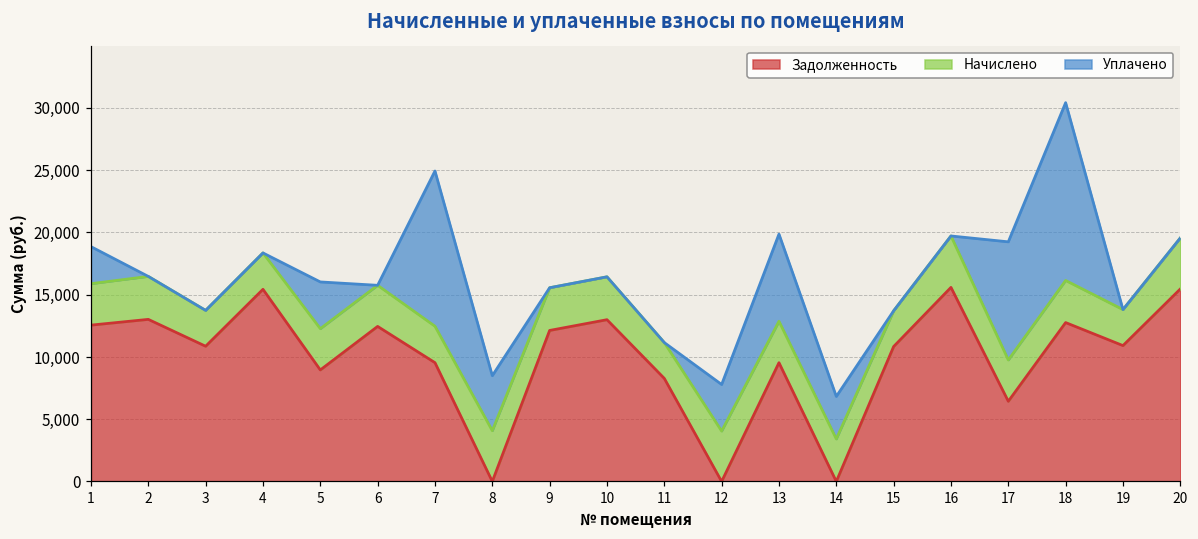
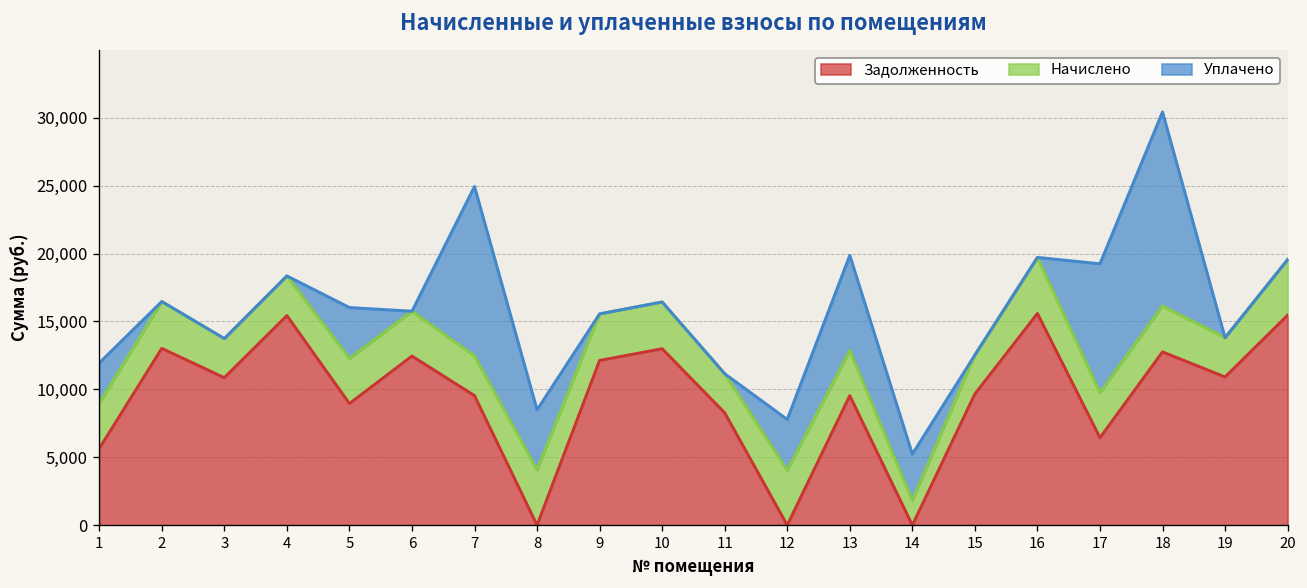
Задолженность, 1: 12,600 -> 5,600
Начислено, 14: 3,400 -> 1,800
Задолженность, 15: 10,800 -> 9,700
